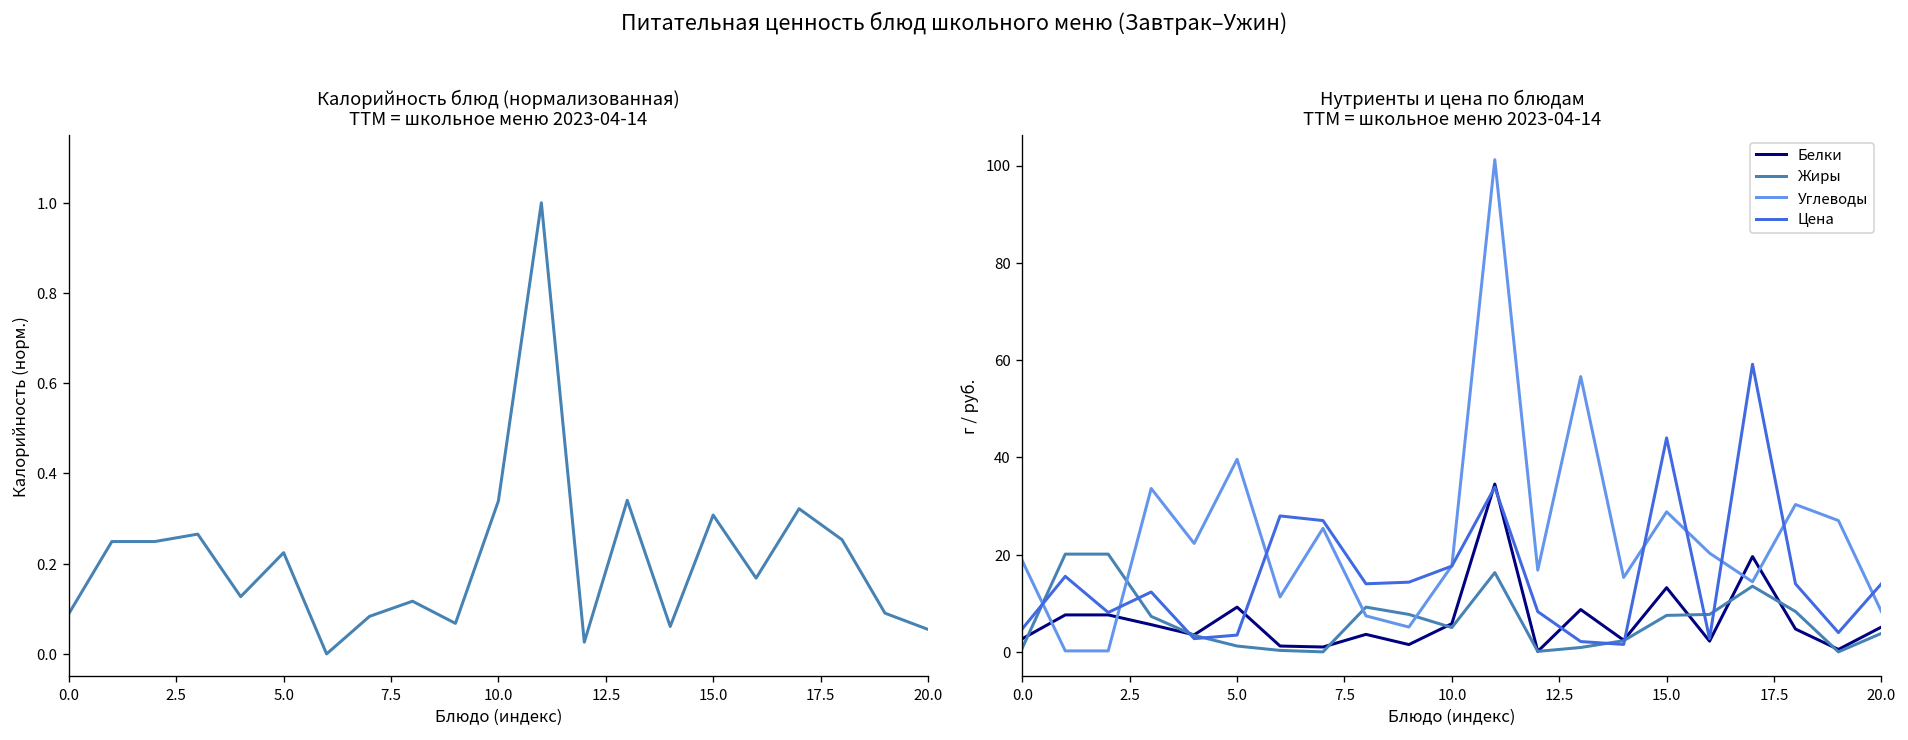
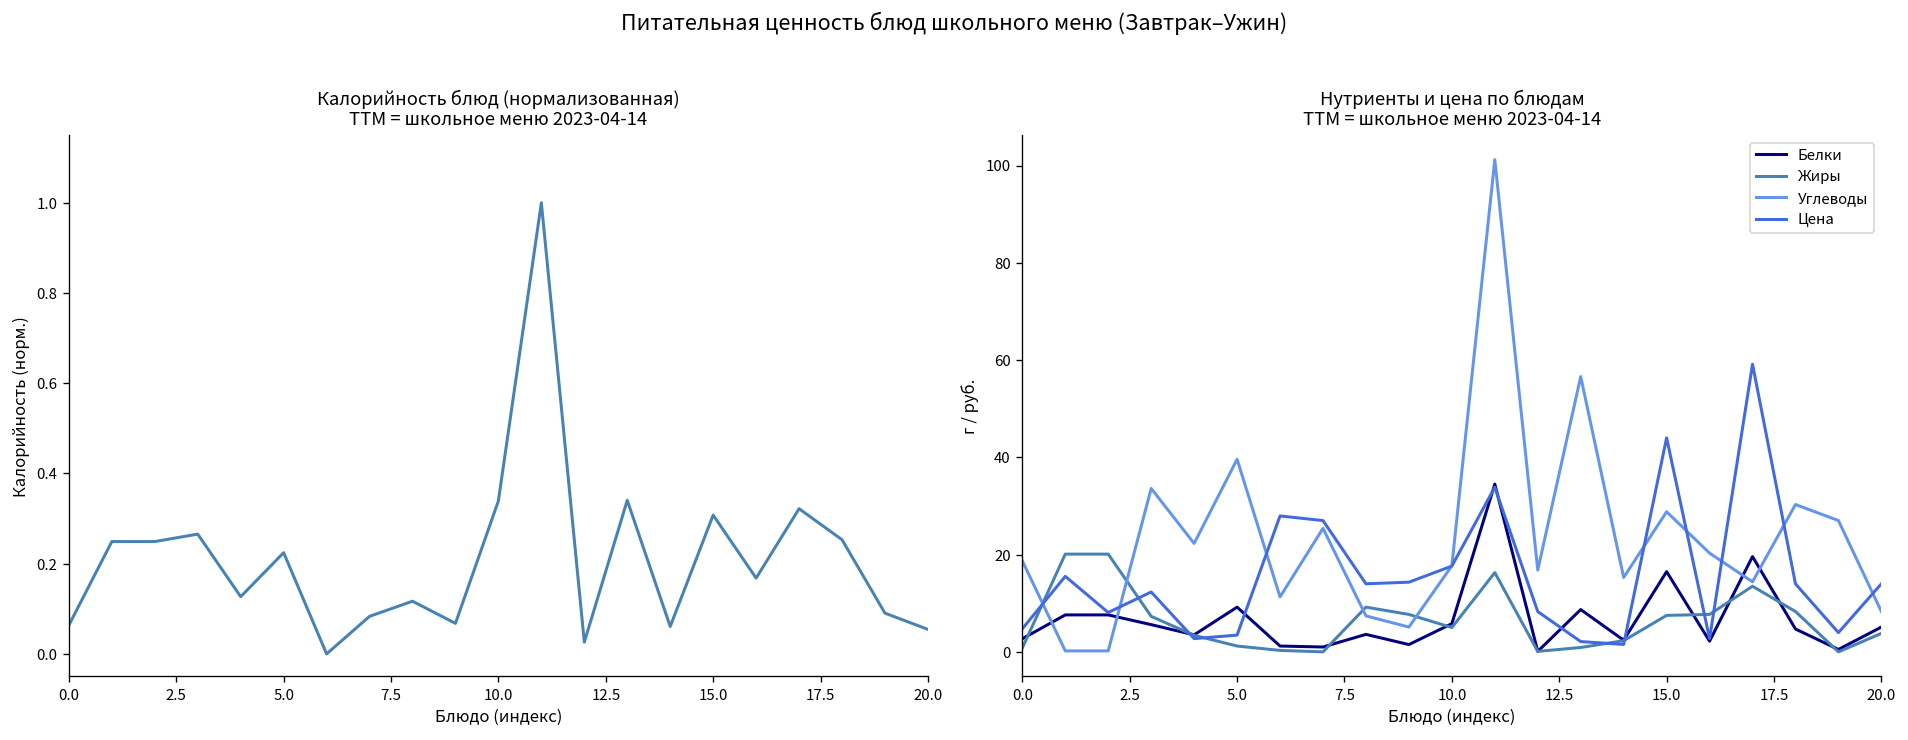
Калорийность блюд (нормализованная) ТТМ = школьное меню 2023-04-14, 0.0: 0.09 -> 0.06
Нутриенты и цена по блюдам ТТМ = школьное меню 2023-04-14, Белки, 15.0: 13 -> 17
